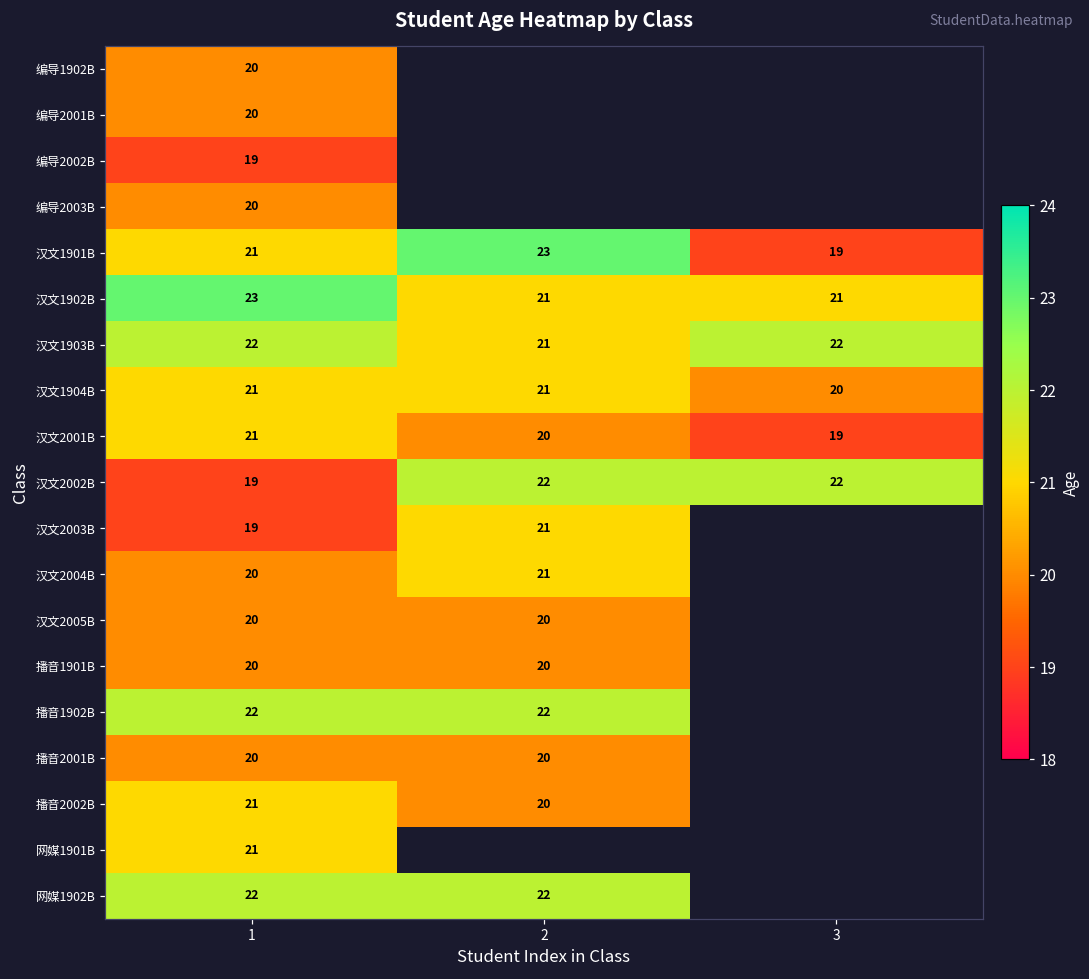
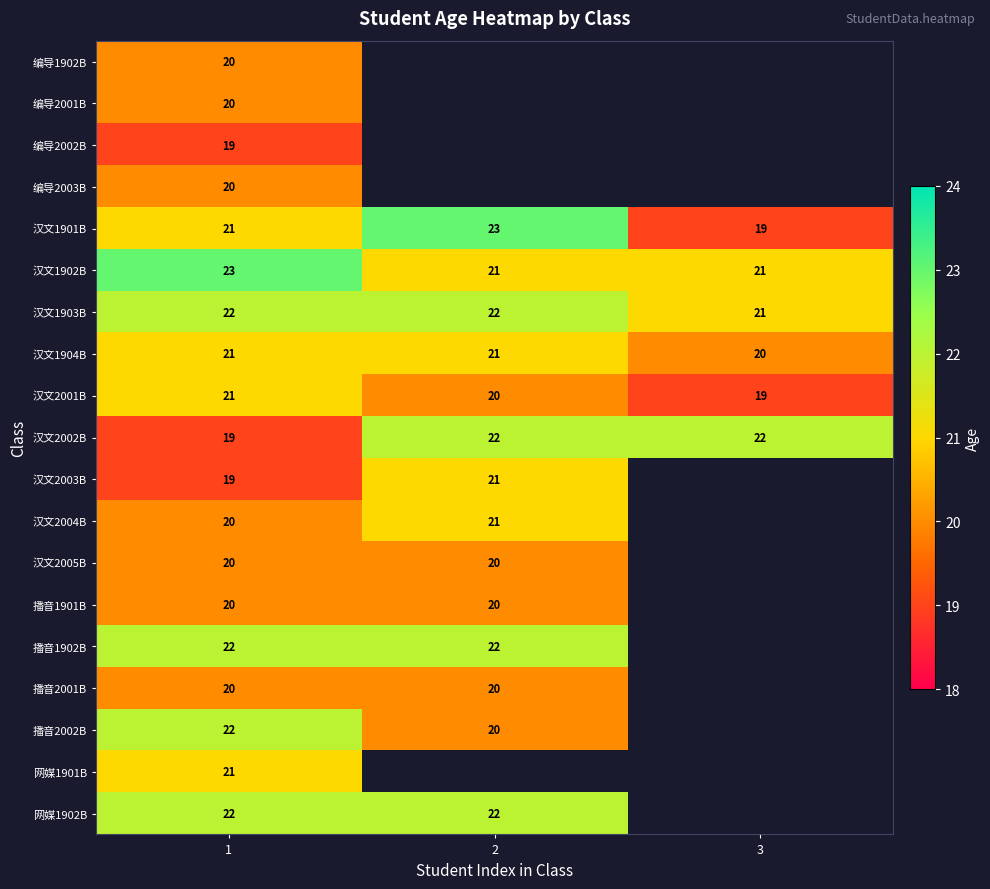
汉文1903B, 2: 21 -> 22
汉文1903B, 3: 22 -> 21
播音2002B, 1: 21 -> 22
